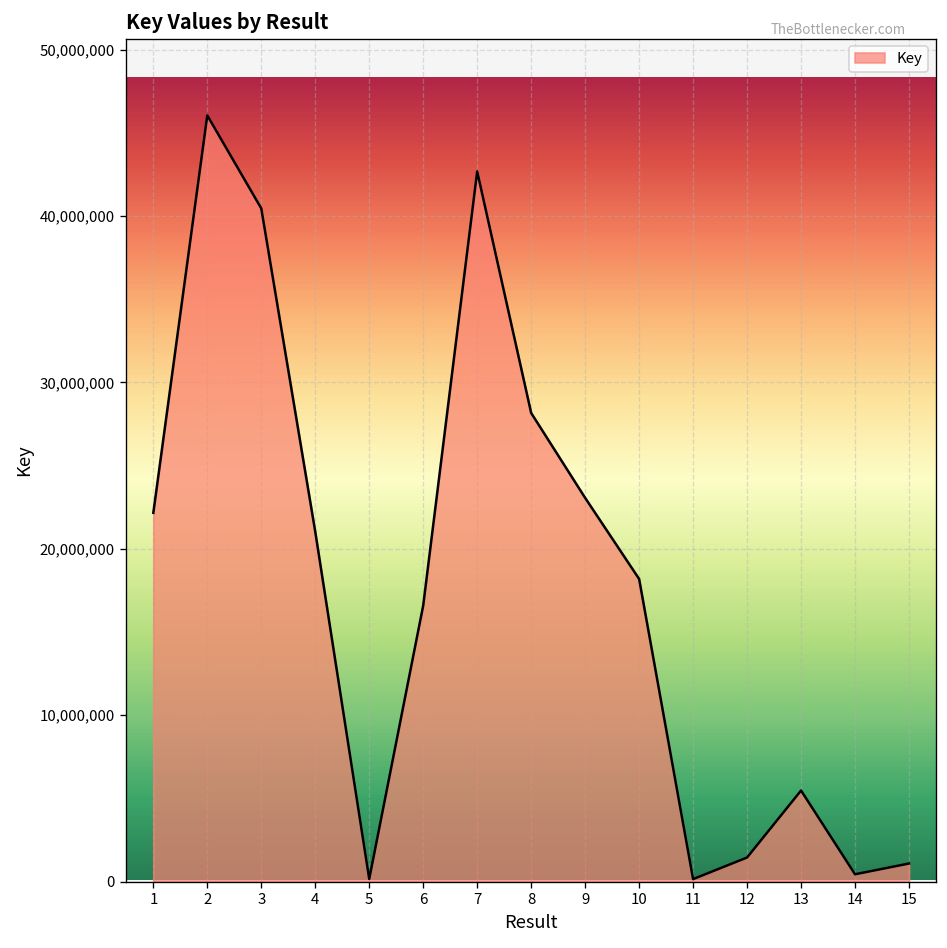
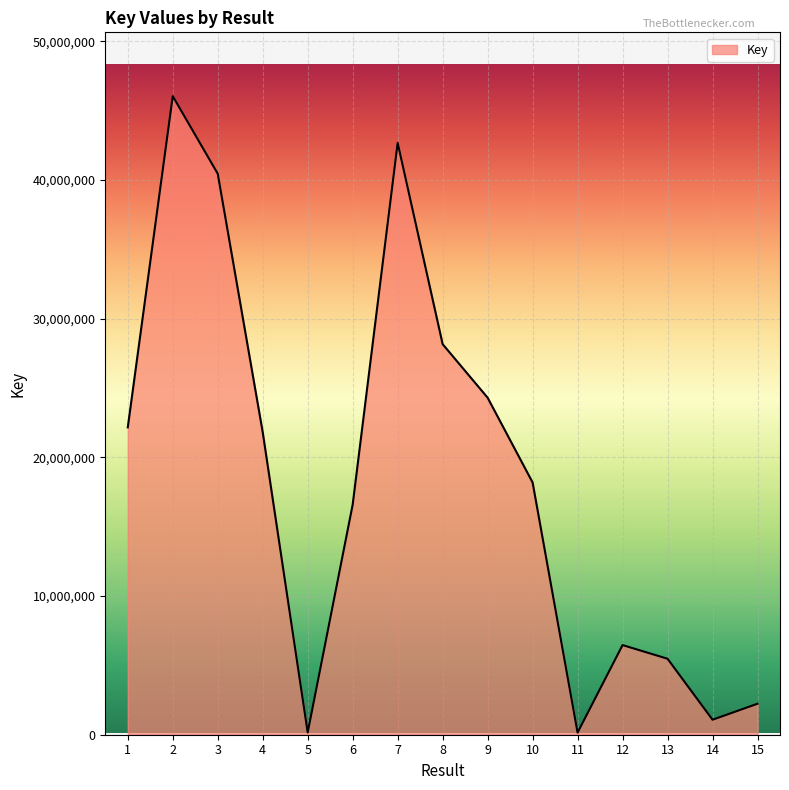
4: 21,000,000 -> 21,800,000
9: 23,100,000 -> 24,300,000
12: 1,500,000 -> 6,500,000
14: 400,000 -> 1,100,000
15: 1,100,000 -> 2,200,000
